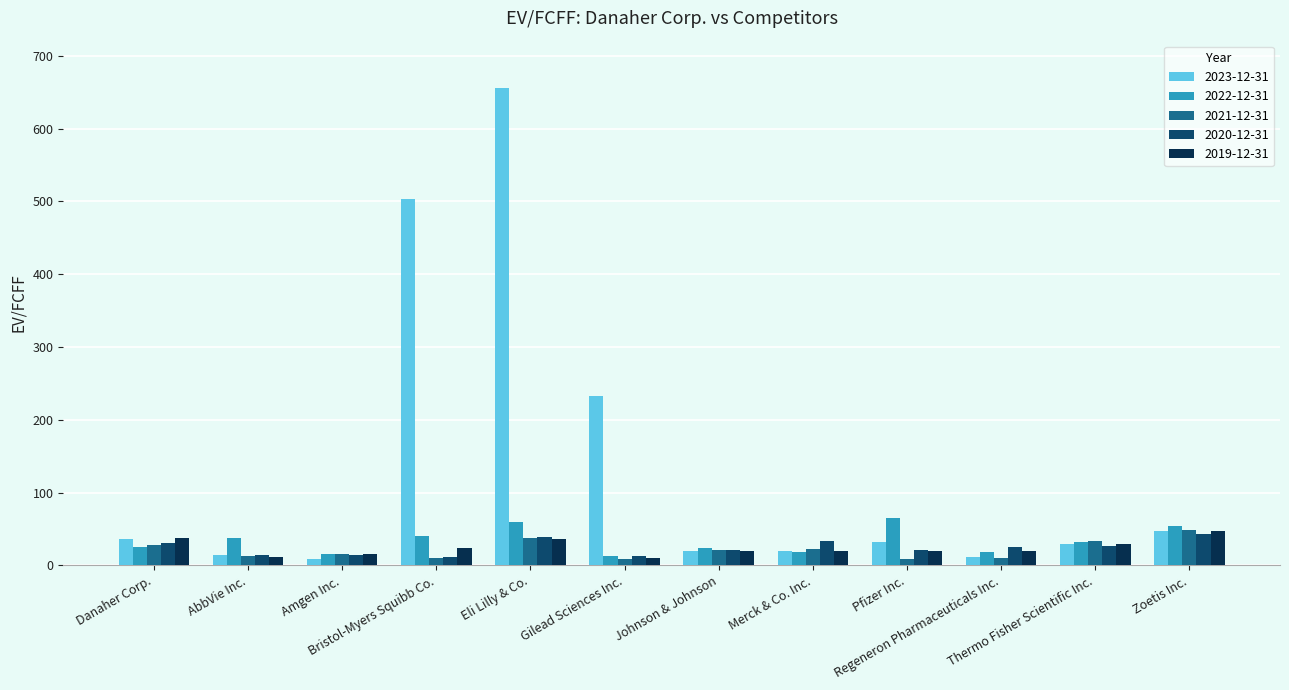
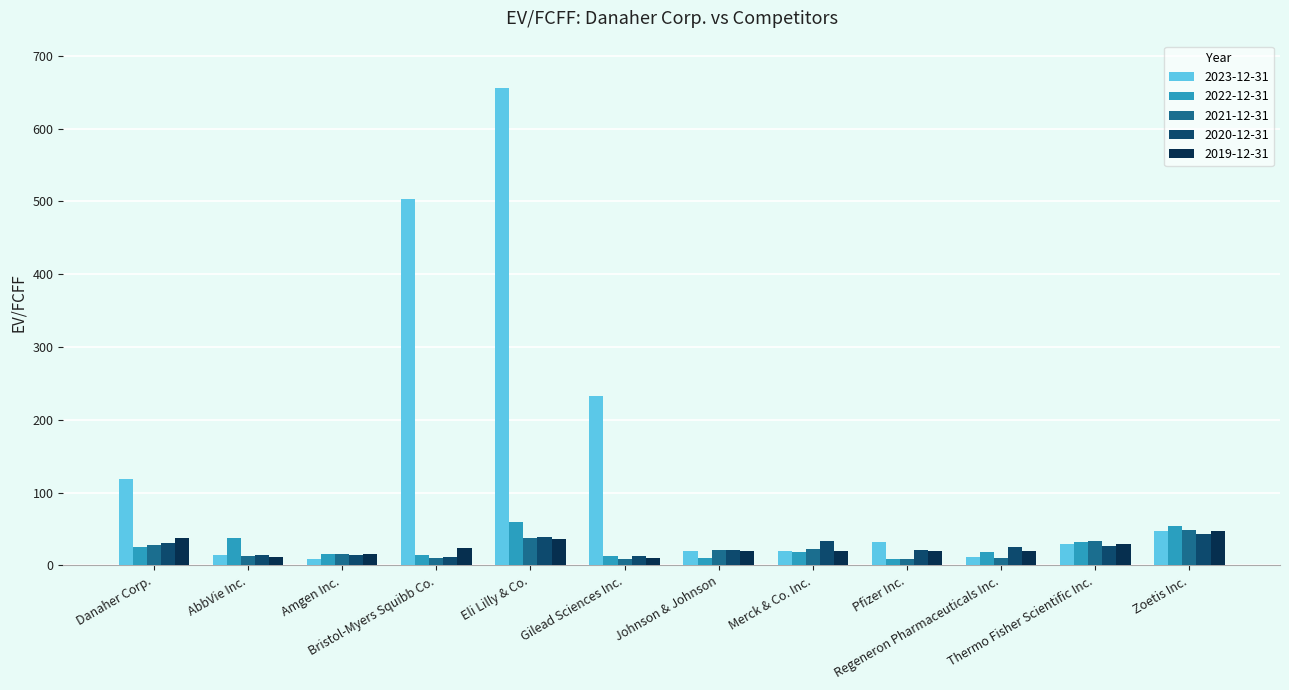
2023-12-31, Danaher Corp.: 40 -> 120
2022-12-31, Bristol-Myers Squibb Co.: 40 -> 10
2022-12-31, Johnson & Johnson: 20 -> 10
2022-12-31, Pfizer Inc.: 60 -> 10
